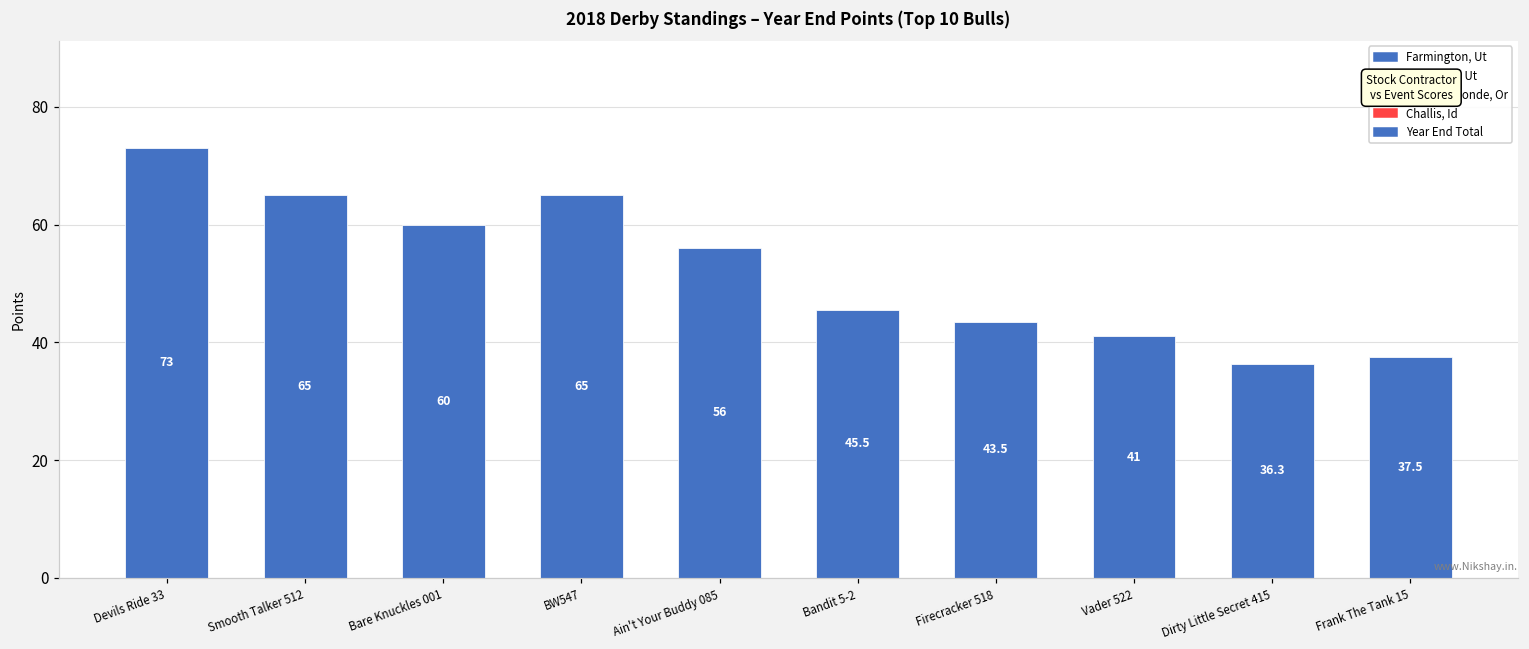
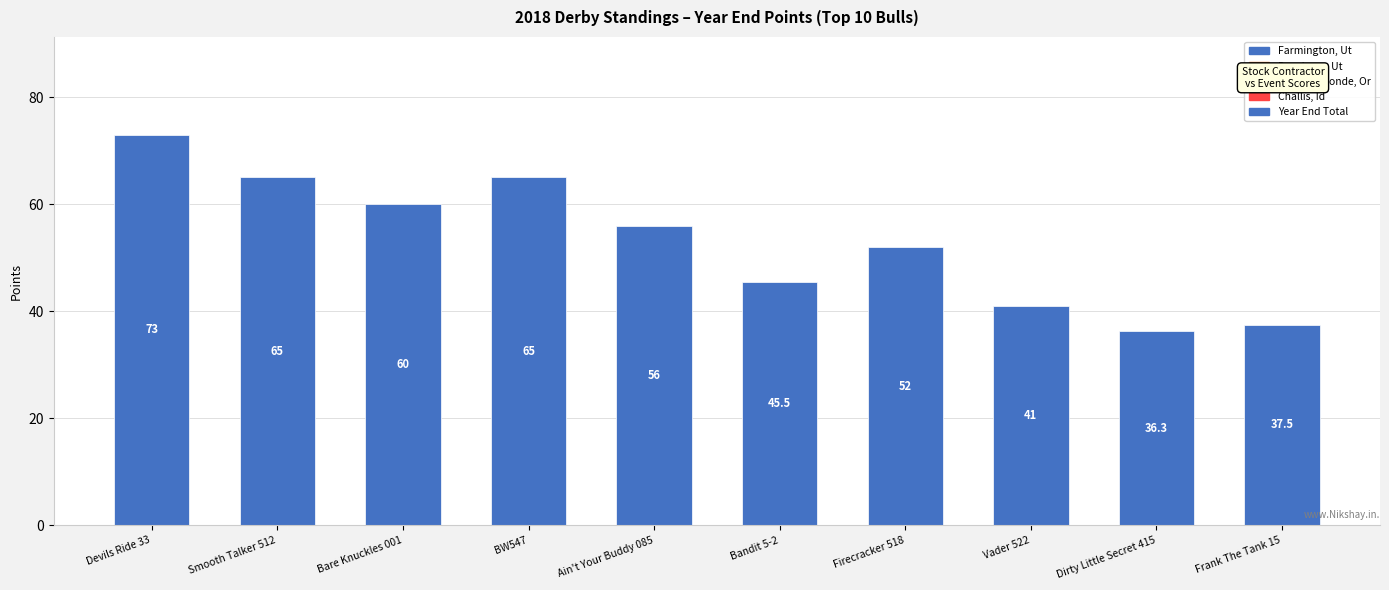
Firecracker 518: 43.5 -> 52
